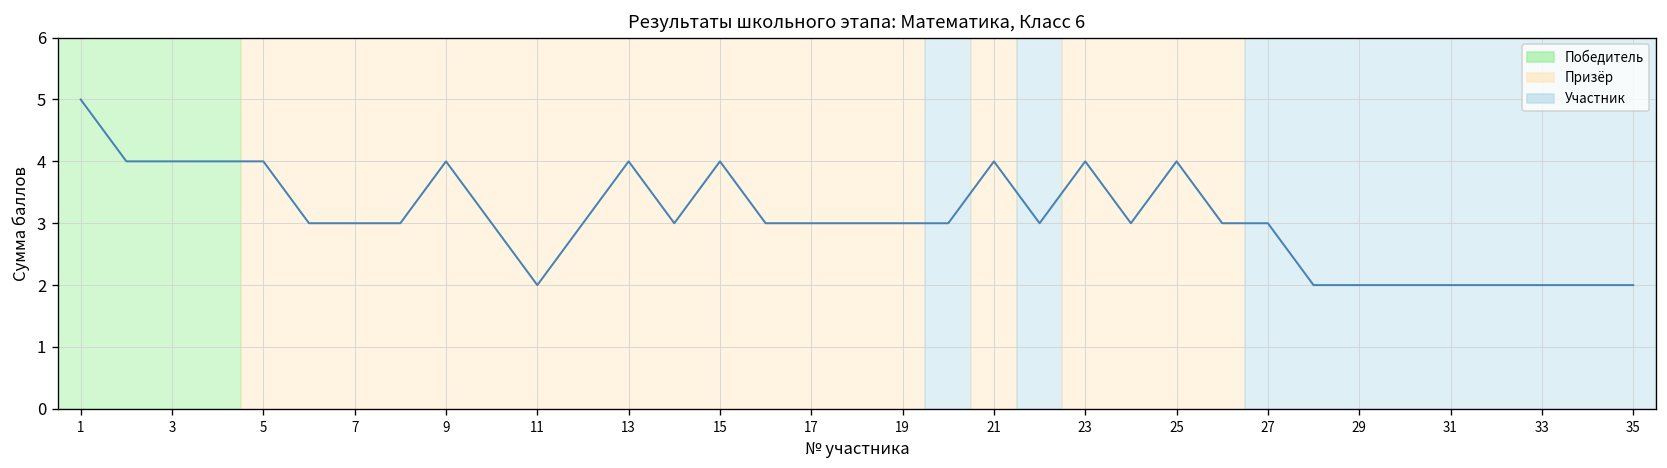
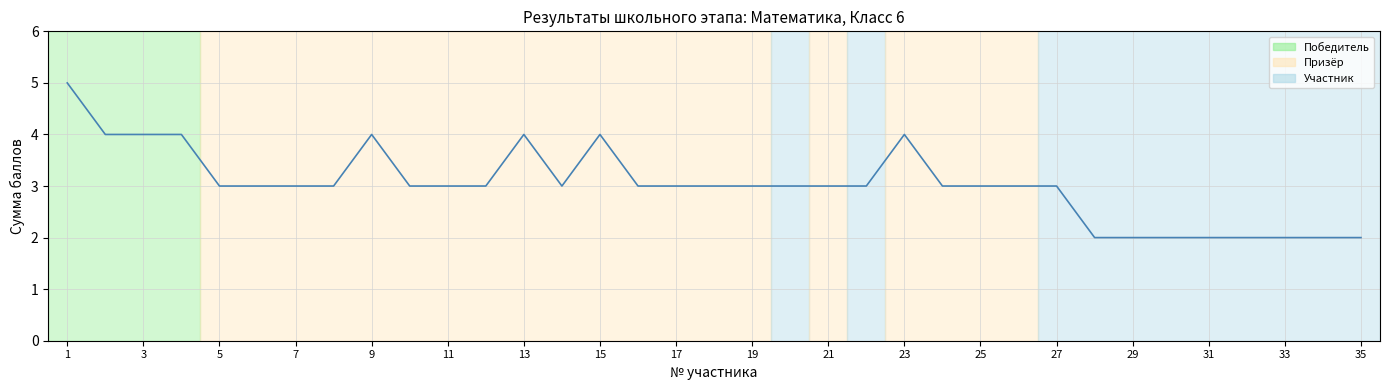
5: 4 -> 3
11: 2 -> 3
21: 4 -> 3
25: 4 -> 3
